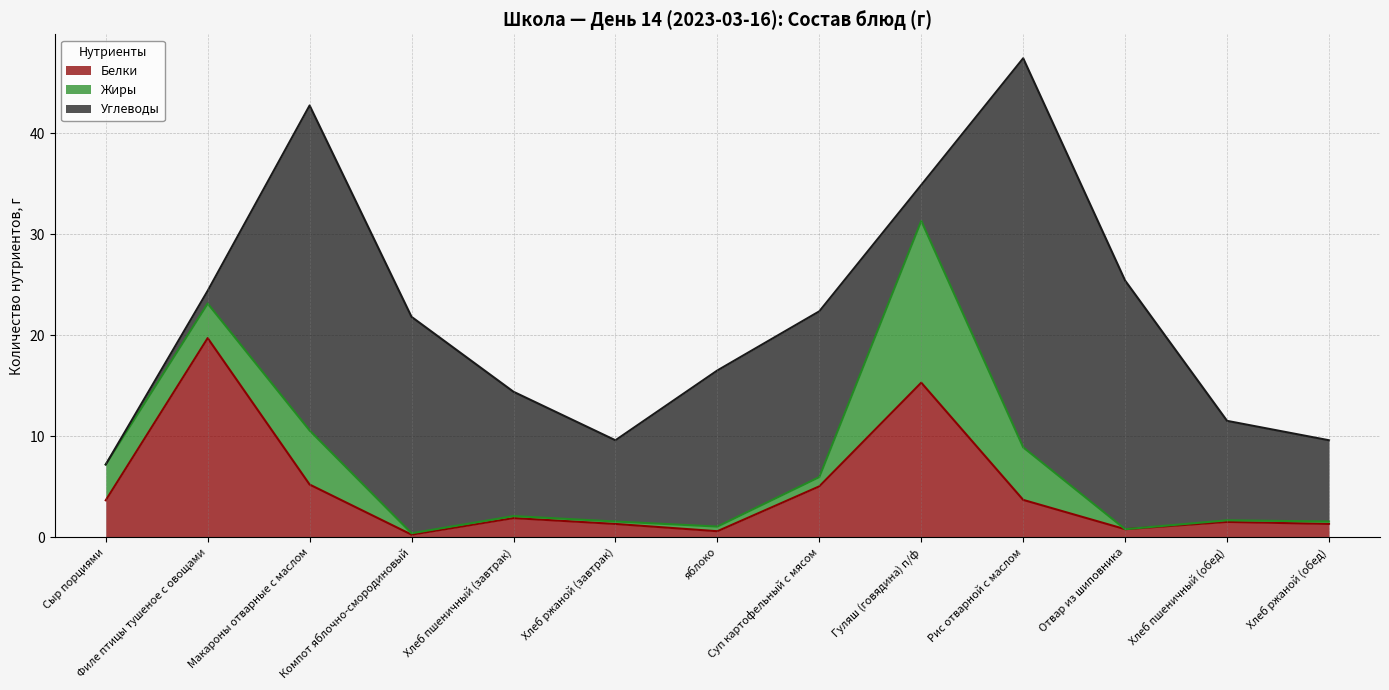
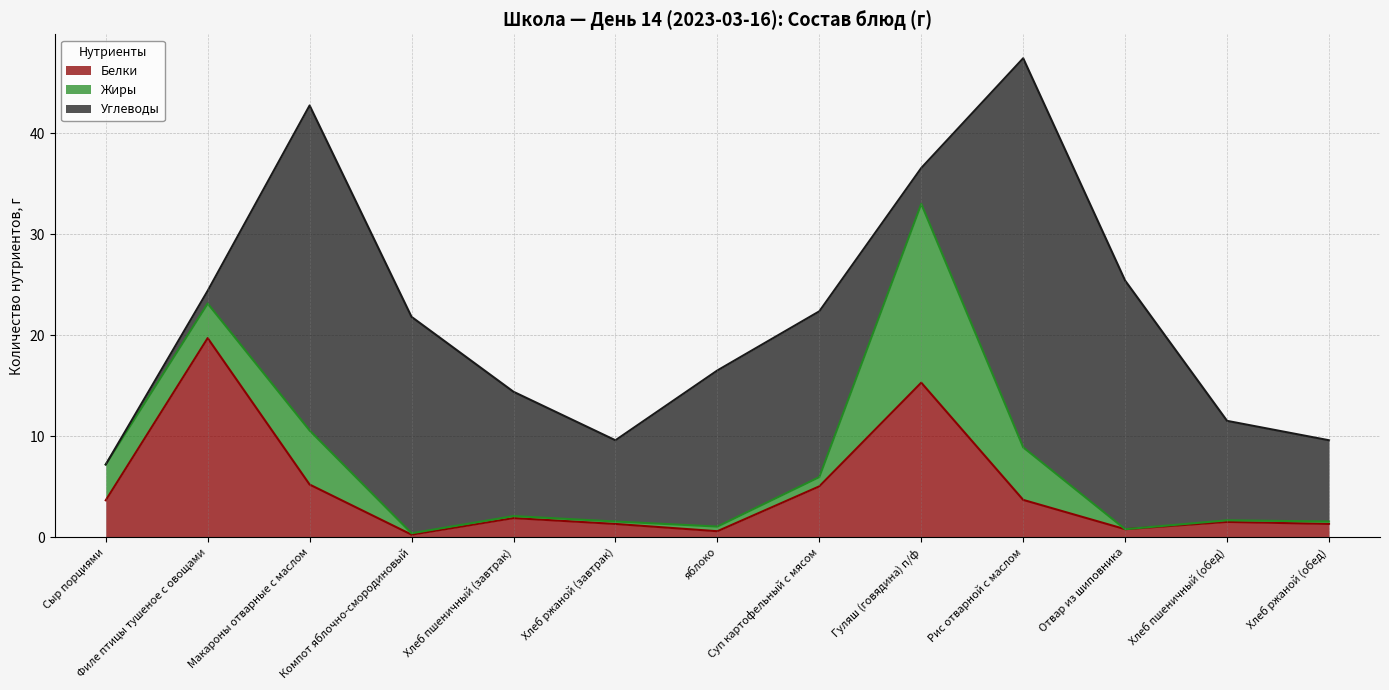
Жиры, Гуляш (говядина) п/ф: 16.0 -> 17.7
